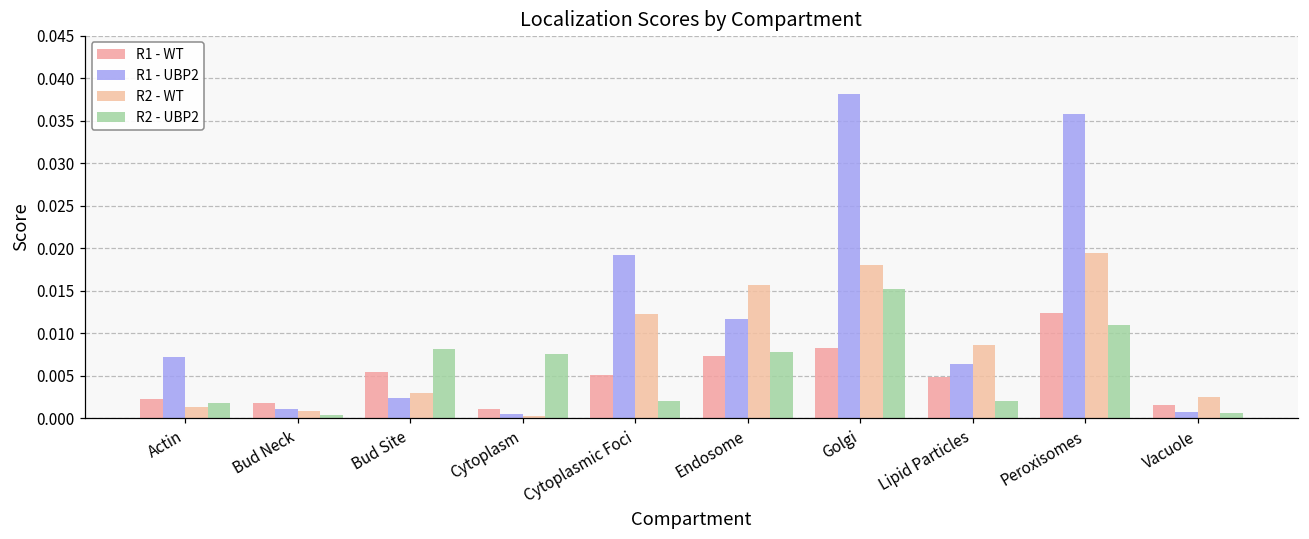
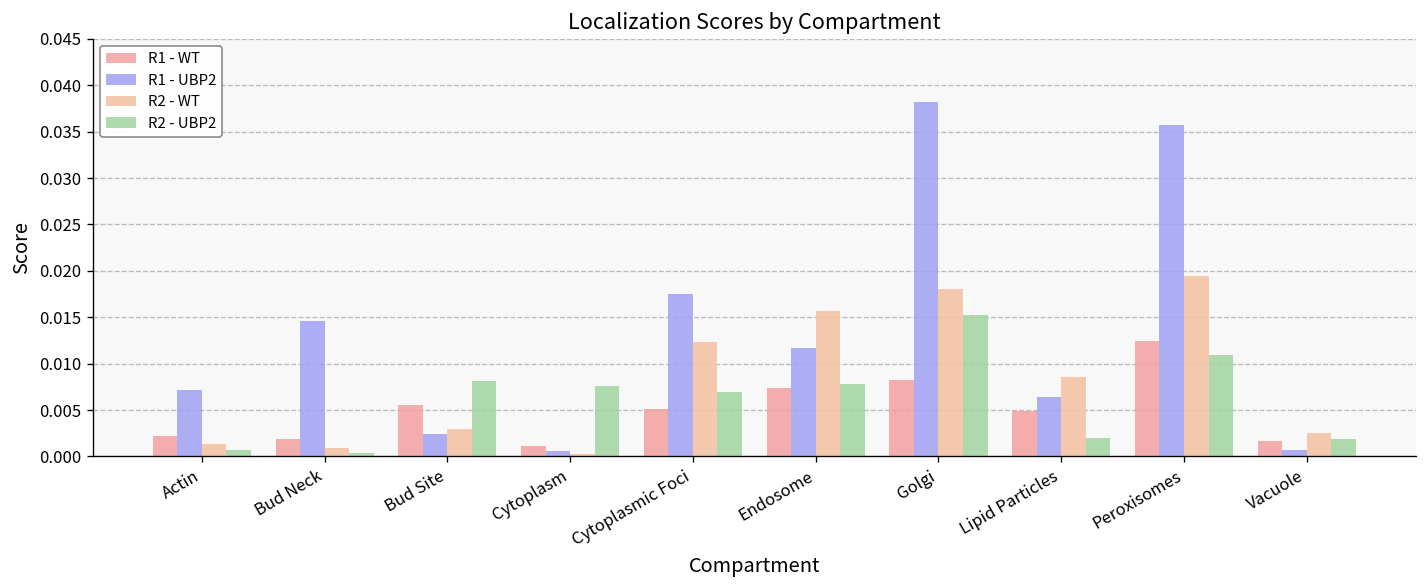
R2 - UBP2, Actin: 0.002 -> 0.001
R1 - UBP2, Bud Neck: 0.001 -> 0.015
R1 - UBP2, Cytoplasmic Foci: 0.019 -> 0.017
R2 - UBP2, Cytoplasmic Foci: 0.002 -> 0.007
R2 - UBP2, Vacuole: 0.001 -> 0.002
